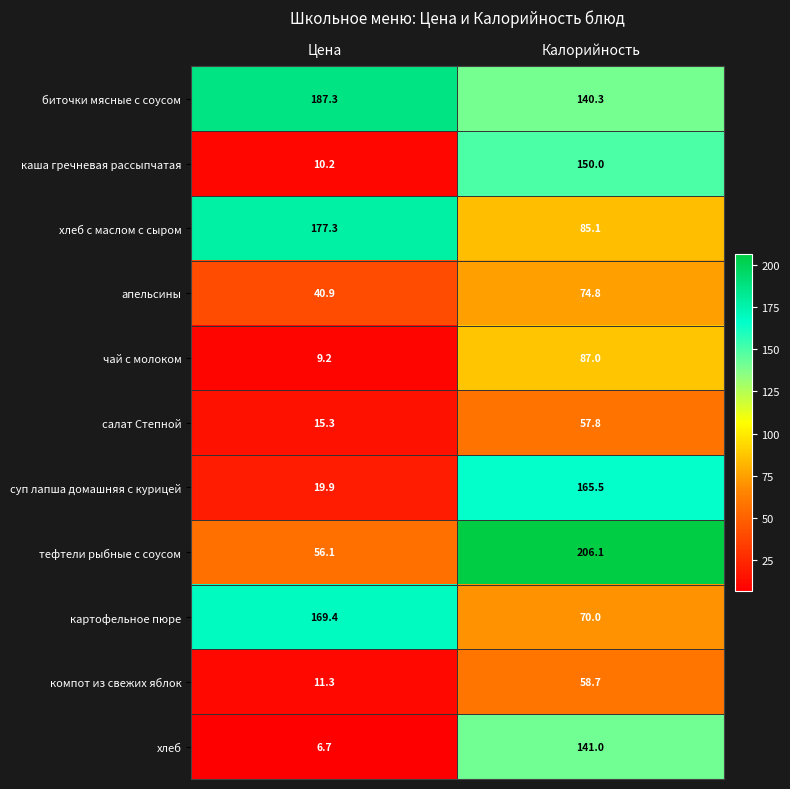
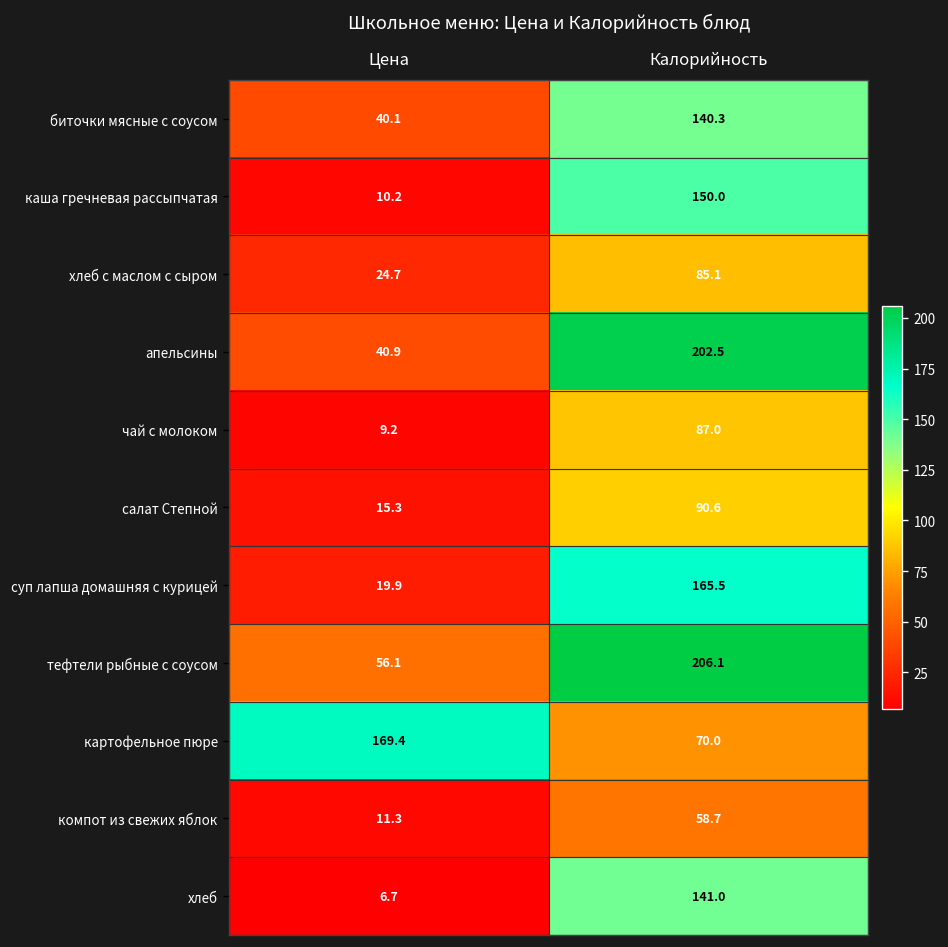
биточки мясные с соусом, Цена: 187.3 -> 40.1
хлеб с маслом с сыром, Цена: 177.3 -> 24.7
апельсины, Калорийность: 74.8 -> 202.5
салат Степной, Калорийность: 57.8 -> 90.6
